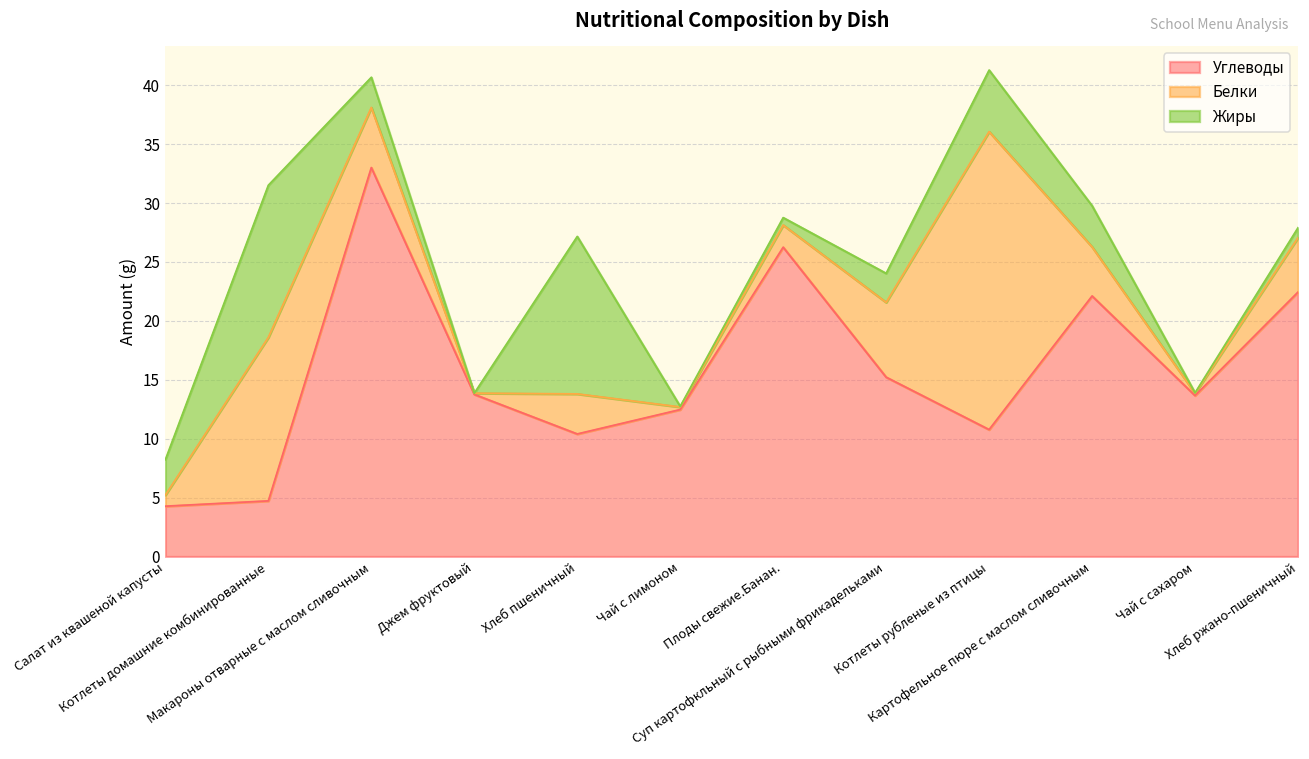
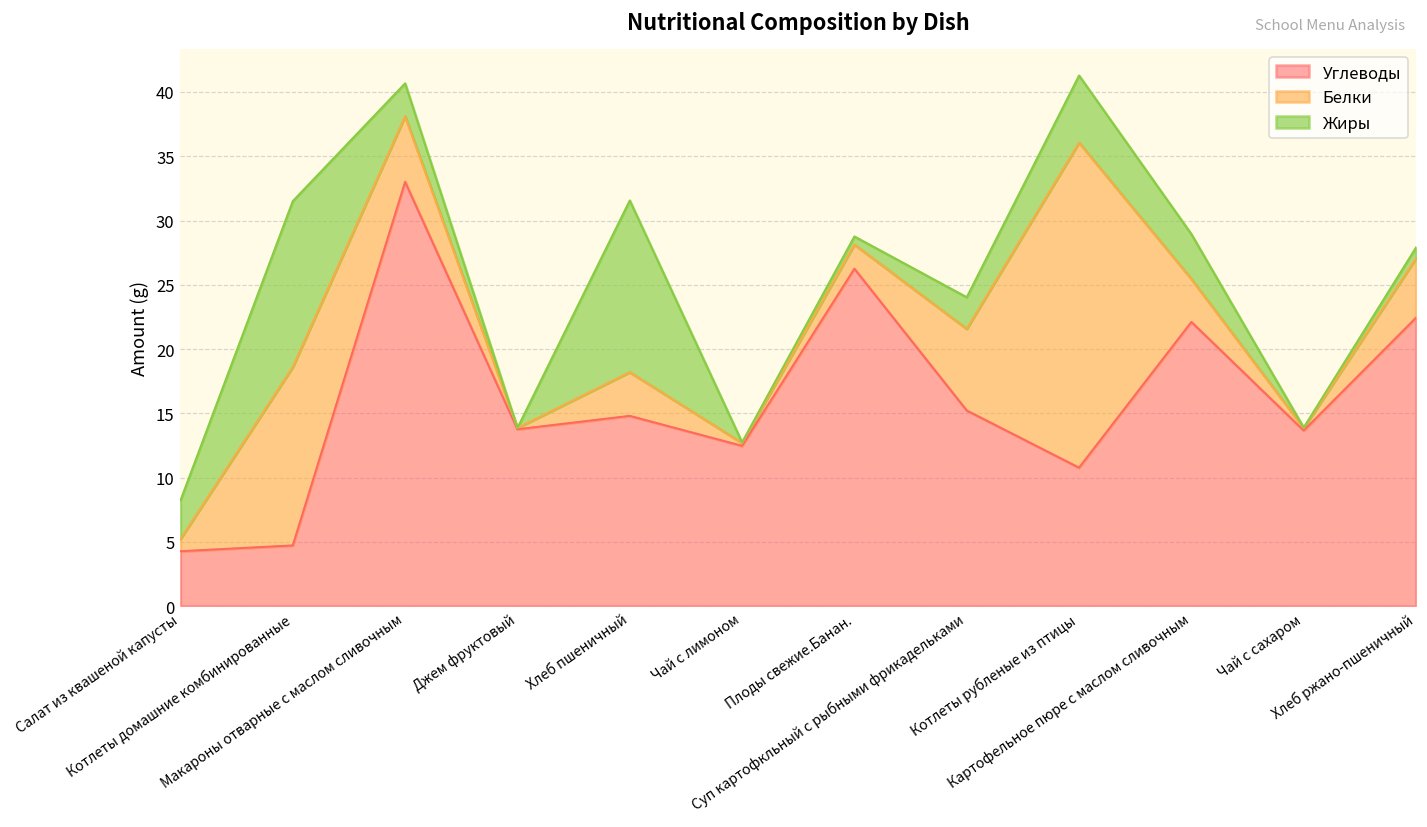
Углеводы, Хлеб пшеничный: 10.4 -> 14.8
Белки, Картофельное пюре с маслом сливочным: 4.2 -> 3.3
